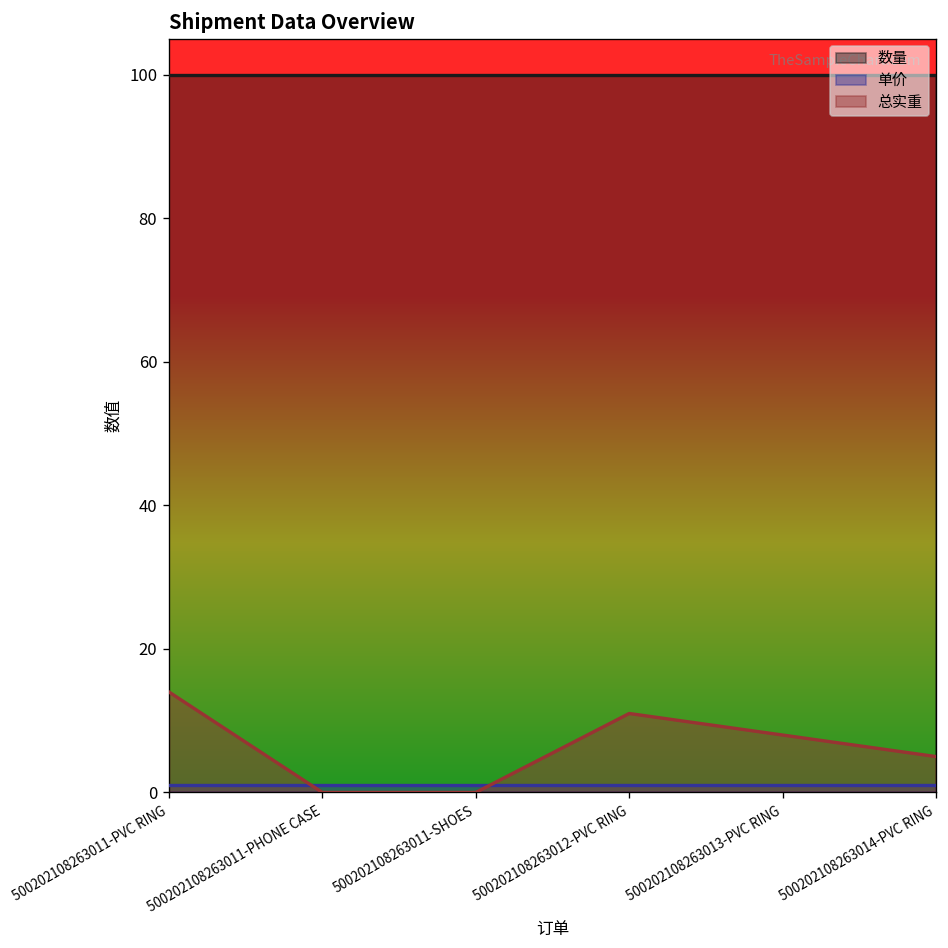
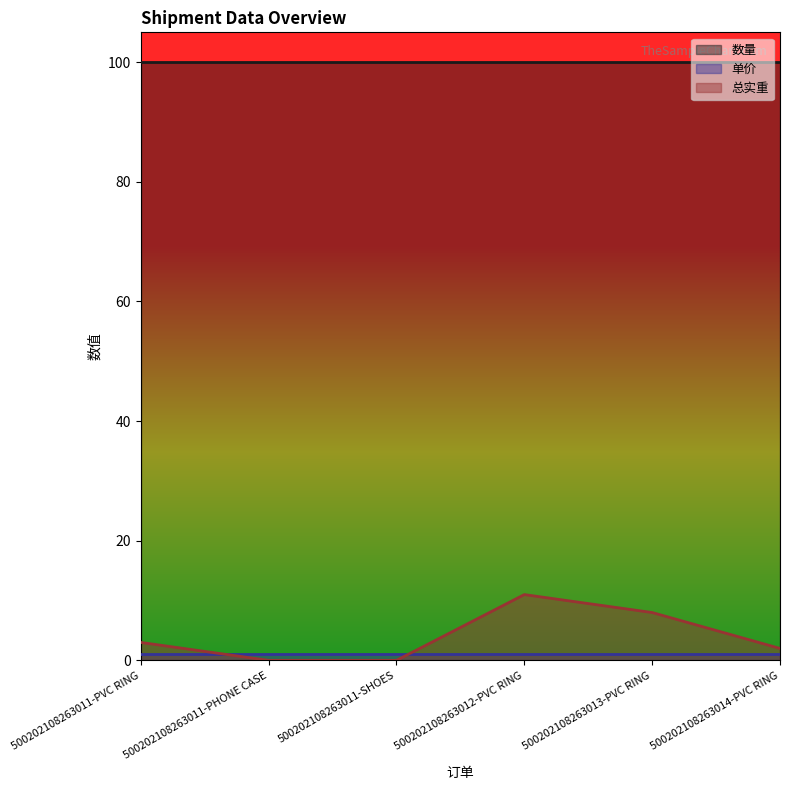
总实重, 500202108263011-PVC RING: 14 -> 3
总实重, 500202108263014-PVC RING: 5 -> 2
